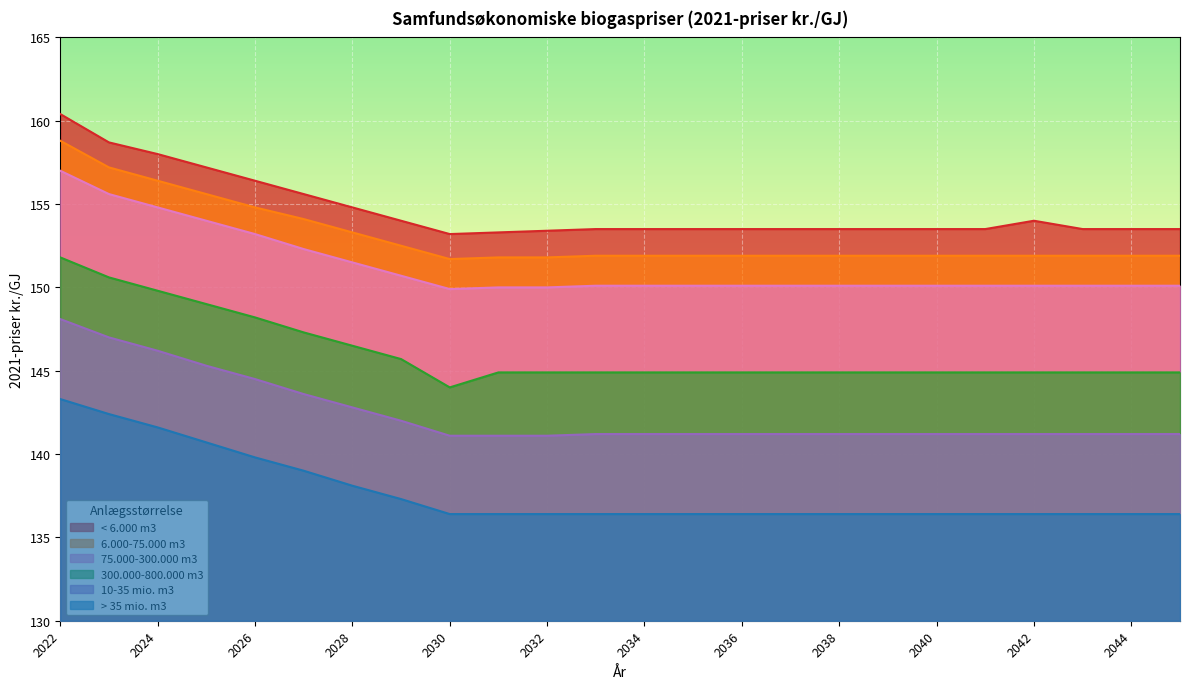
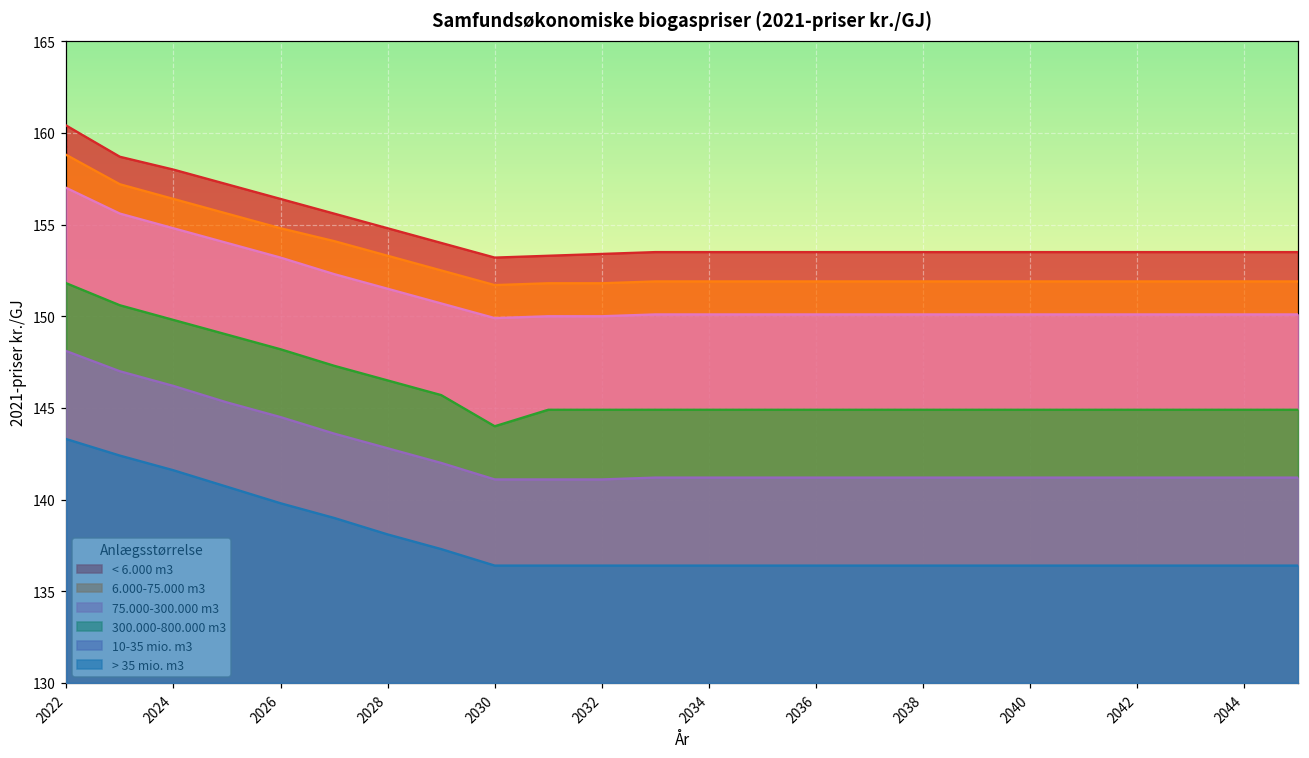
< 6.000 m3, 2042: 154.0 -> 153.5
